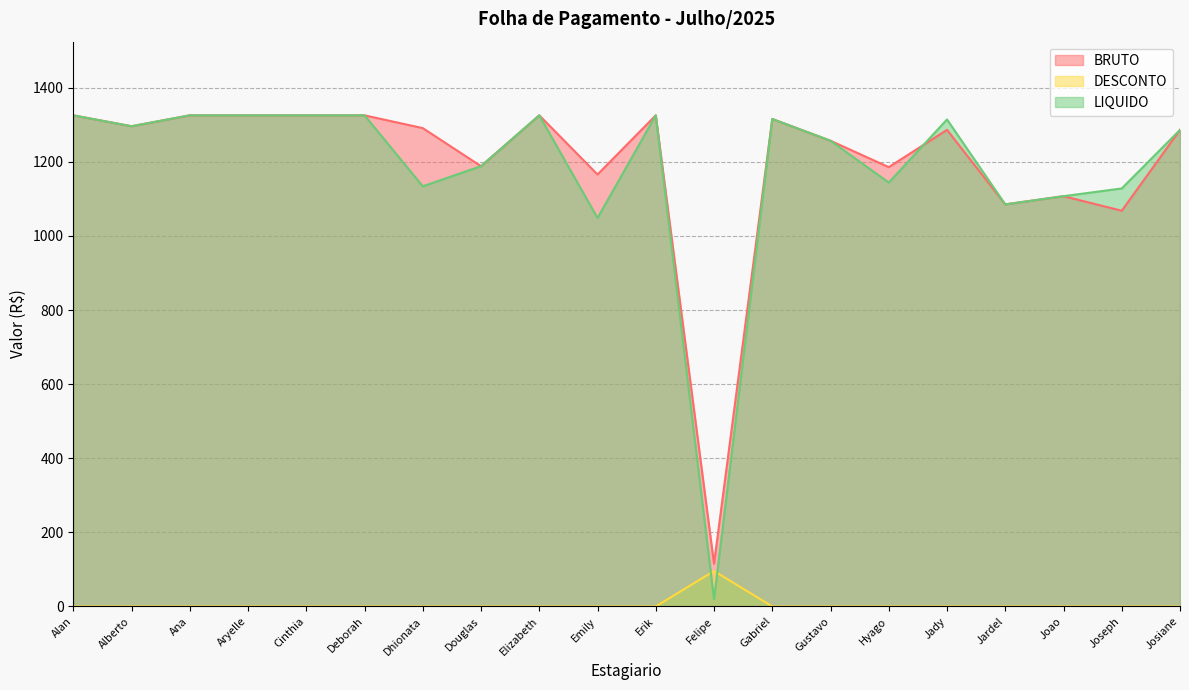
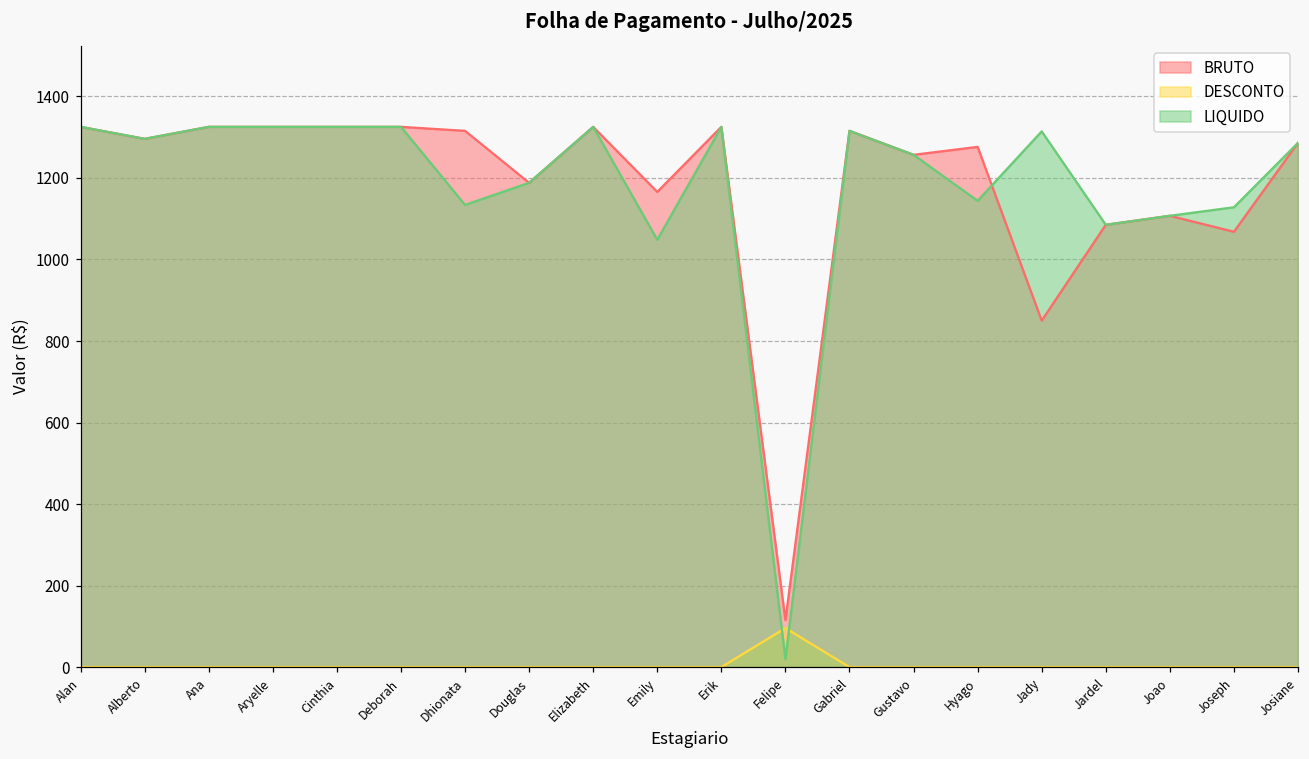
BRUTO, Dhionata: 1290 -> 1320
BRUTO, Hyago: 1190 -> 1280
BRUTO, Jady: 1290 -> 850
